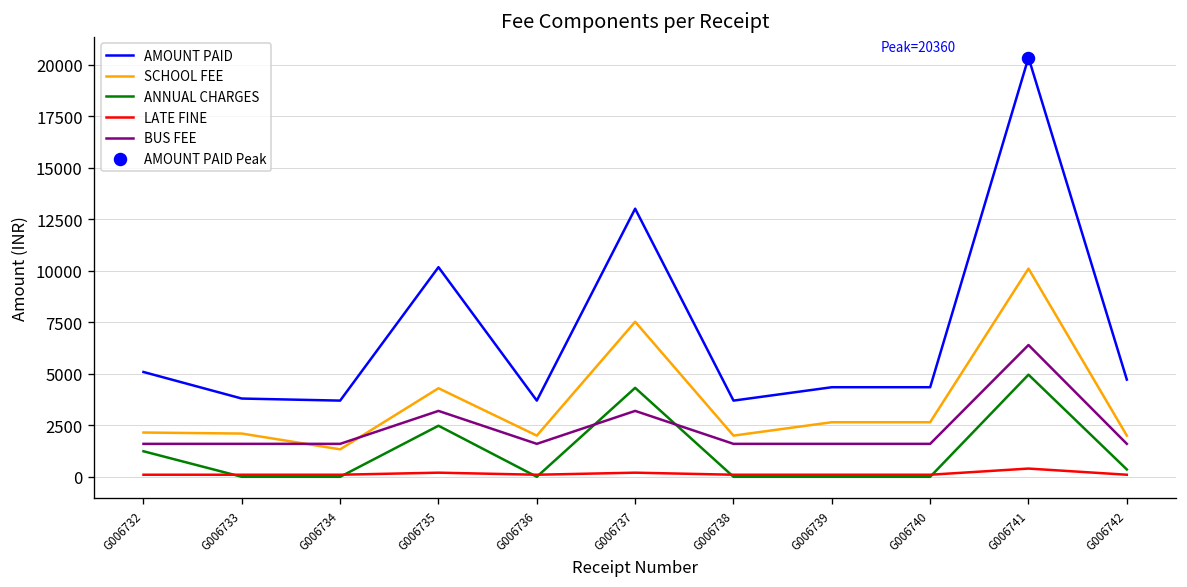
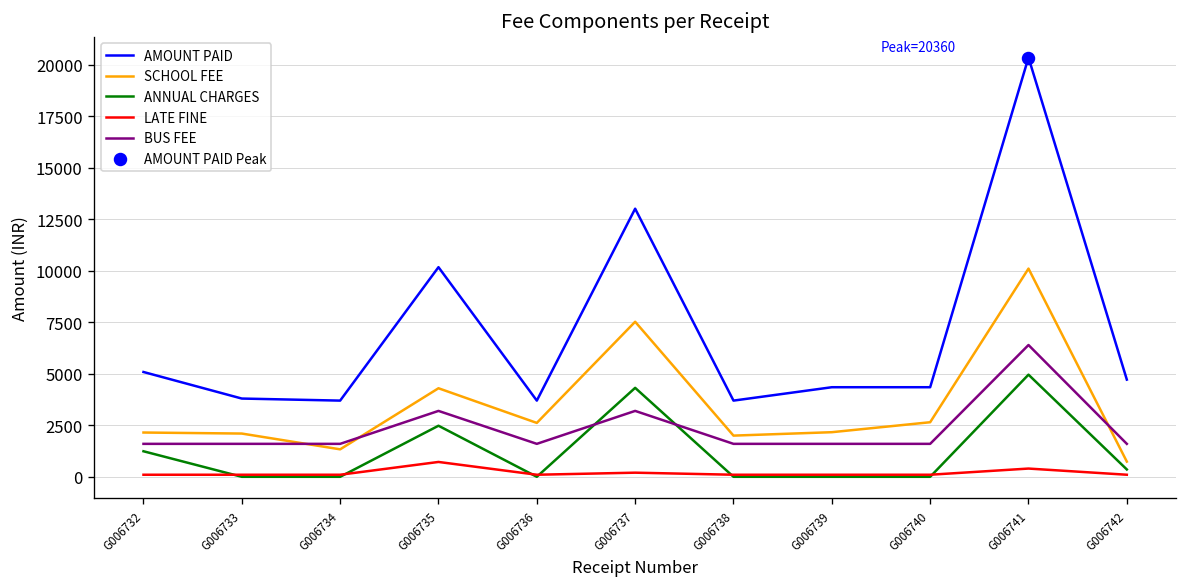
LATE FINE, G006735: 200 -> 700
SCHOOL FEE, G006736: 2000 -> 2600
SCHOOL FEE, G006739: 2700 -> 2200
SCHOOL FEE, G006742: 2000 -> 700
